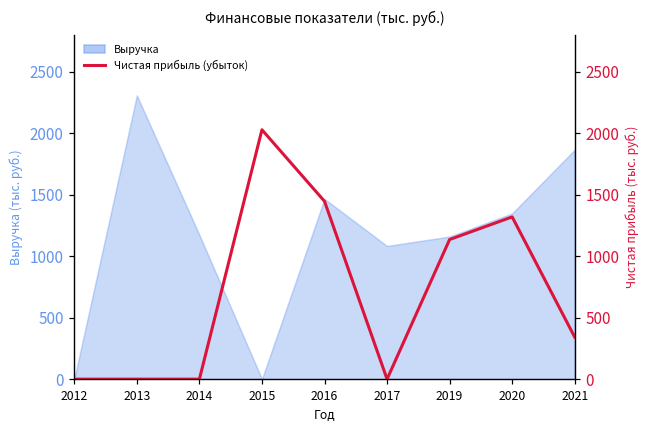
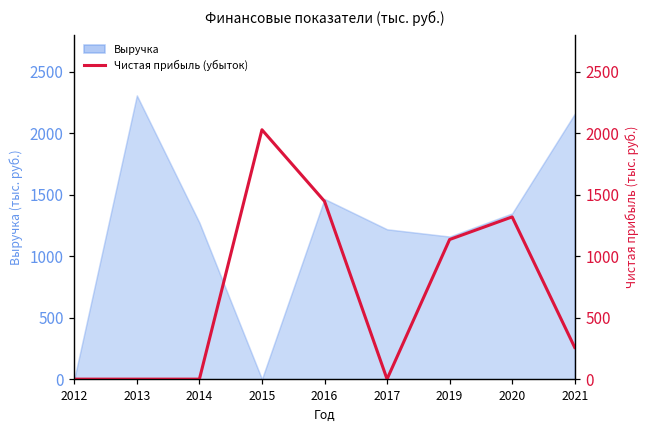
Выручка, 2014: 1170 -> 1270
Выручка, 2017: 1080 -> 1220
Выручка, 2021: 1870 -> 2160
Чистая прибыль (убыток), 2021: 340 -> 260
